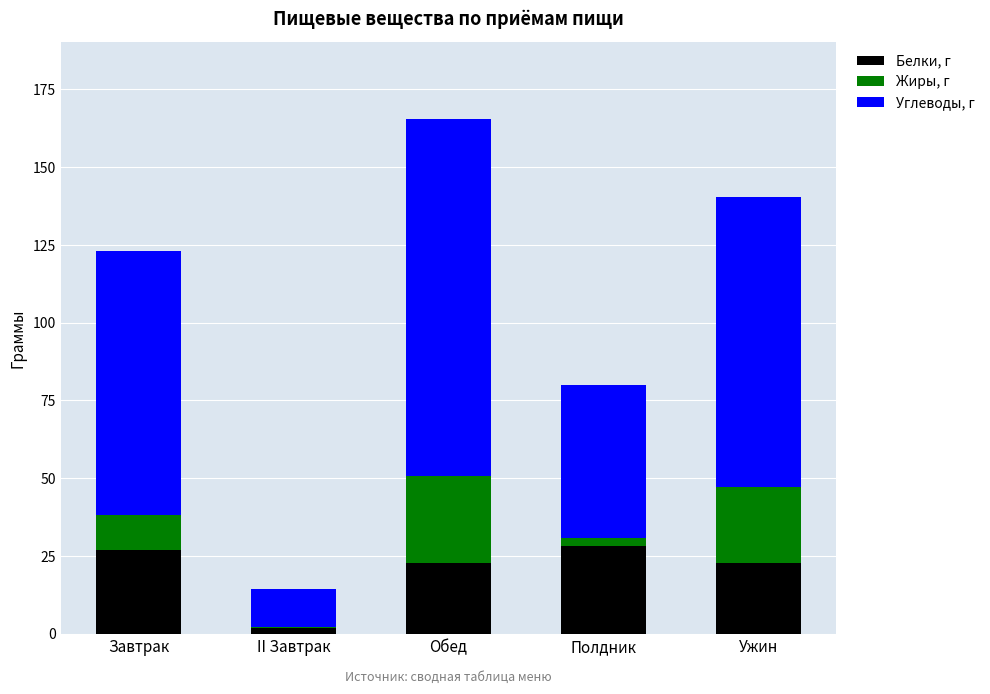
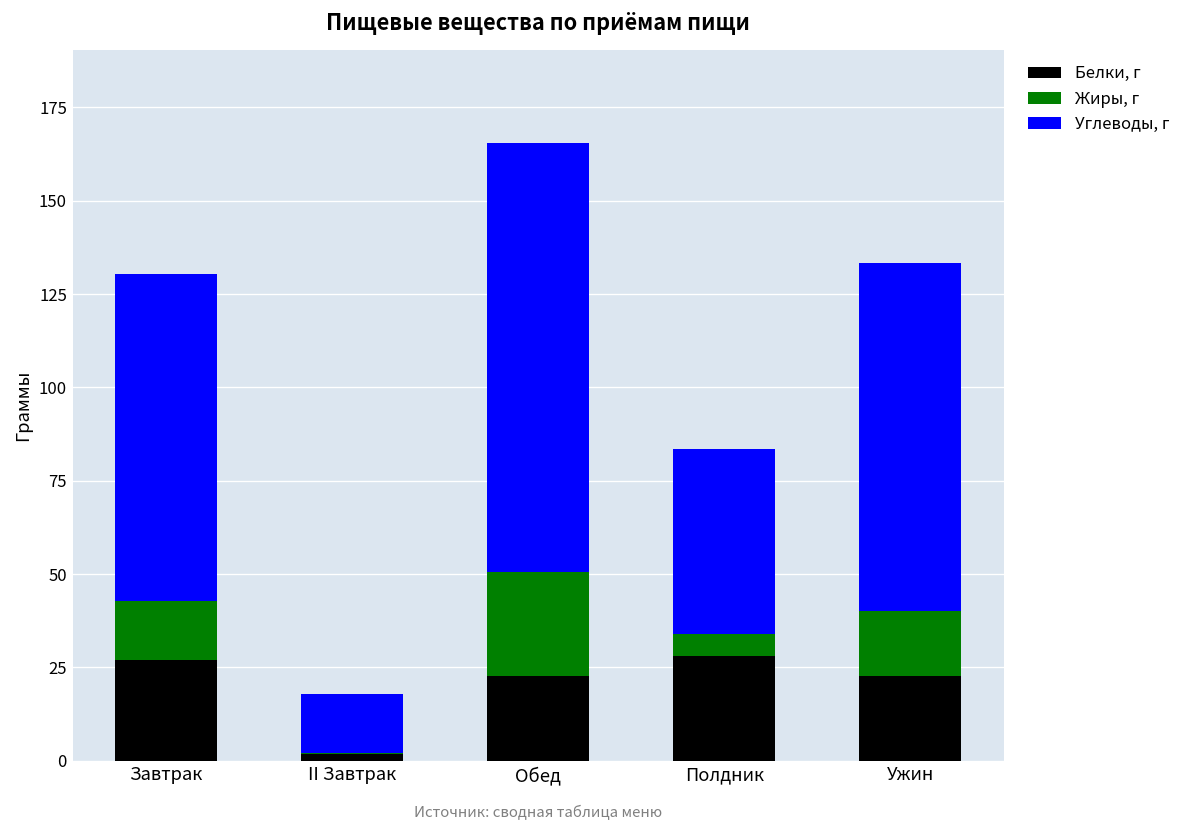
Жиры, г, Завтрак: 11 -> 16
Углеводы, г, Завтрак: 85 -> 88
Углеводы, г, II Завтрак: 12 -> 16
Жиры, г, Полдник: 3 -> 6
Жиры, г, Ужин: 25 -> 17
